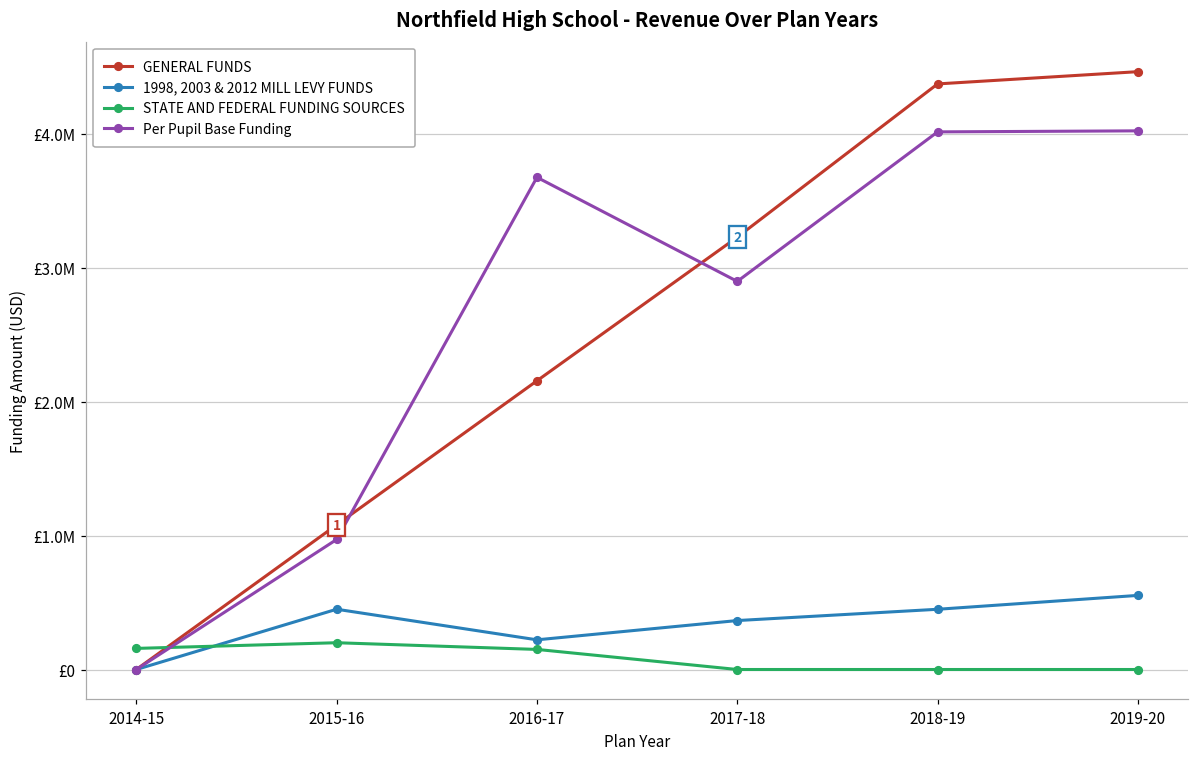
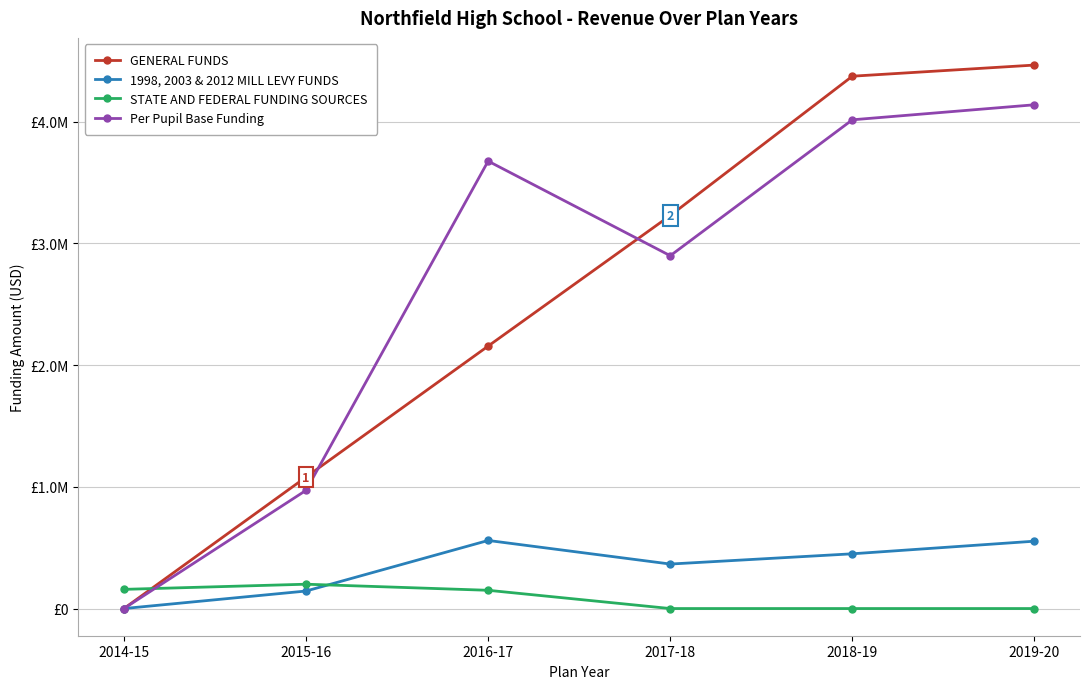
1998, 2003 & 2012 MILL LEVY FUNDS, 2015-16: £450000 -> £140000
1998, 2003 & 2012 MILL LEVY FUNDS, 2016-17: £220000 -> £560000
Per Pupil Base Funding, 2019-20: £4020000 -> £4140000
